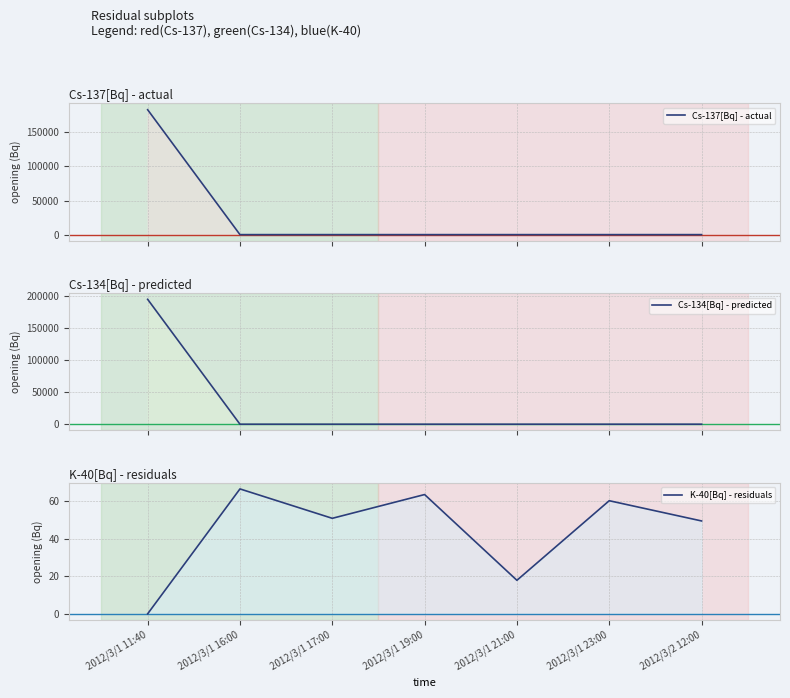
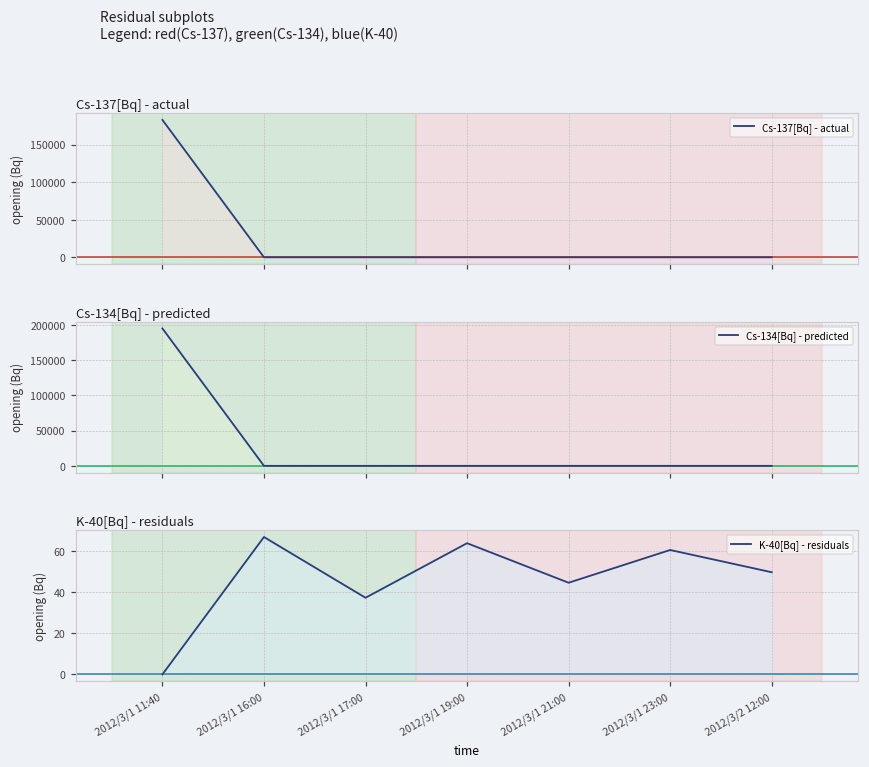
K-40[Bq] - residuals, 2012/3/1 17:00: 51 -> 37
K-40[Bq] - residuals, 2012/3/1 21:00: 18 -> 45
